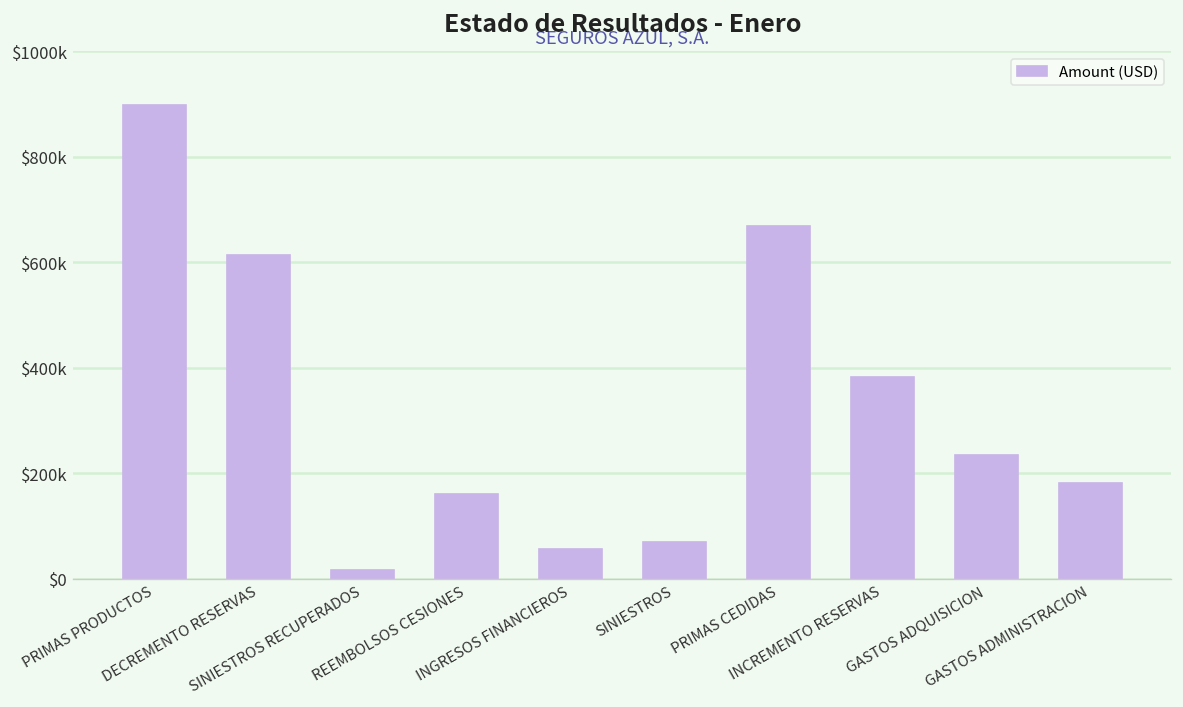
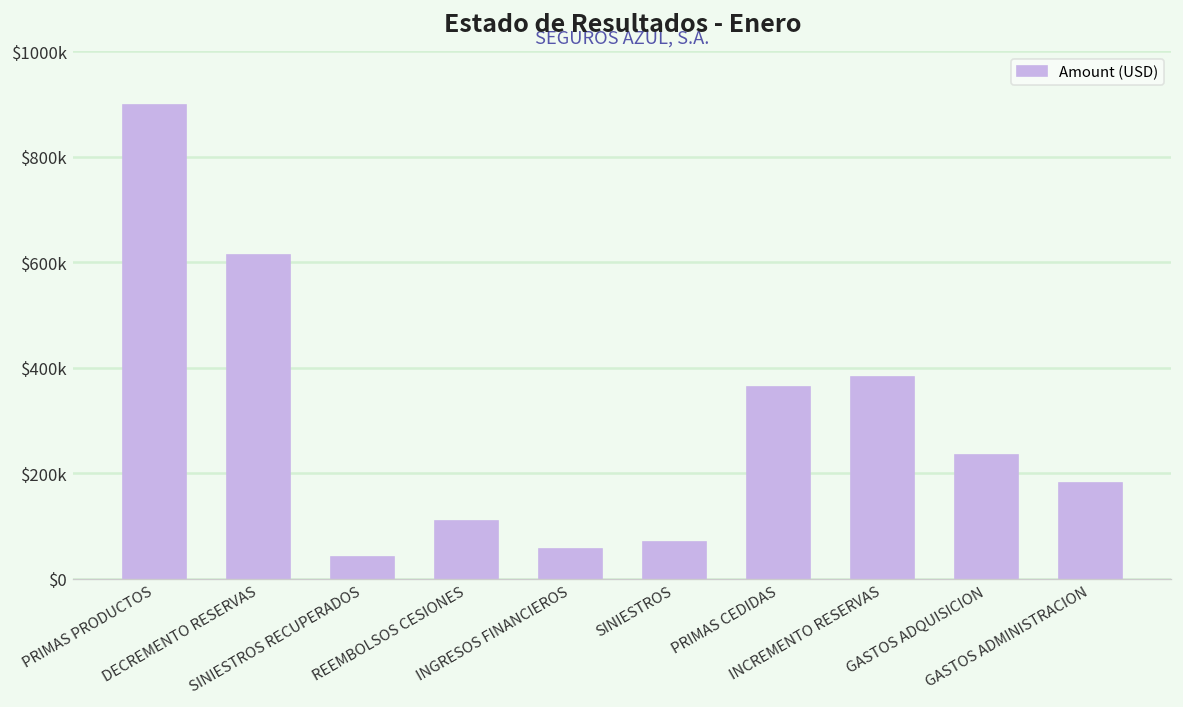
SINIESTROS RECUPERADOS: $20000 -> $40000
REEMBOLSOS CESIONES: $160000 -> $110000
PRIMAS CEDIDAS: $670000 -> $360000
